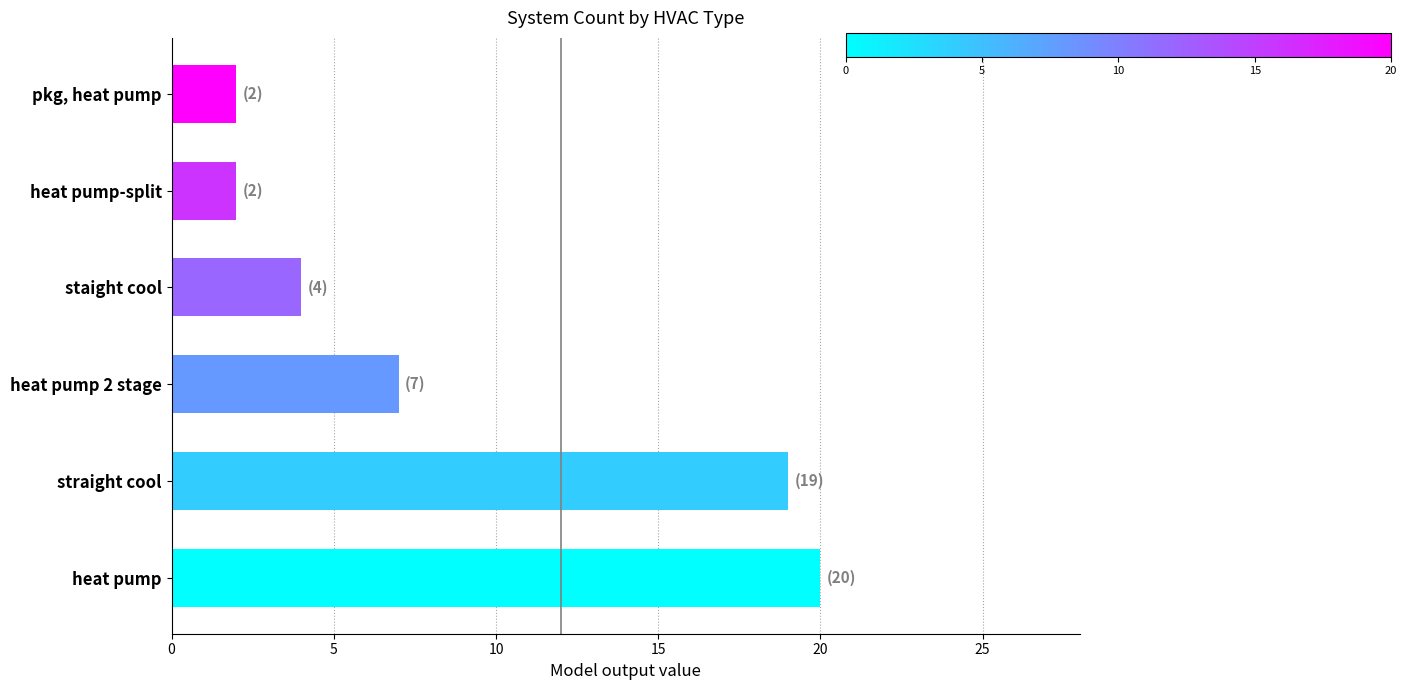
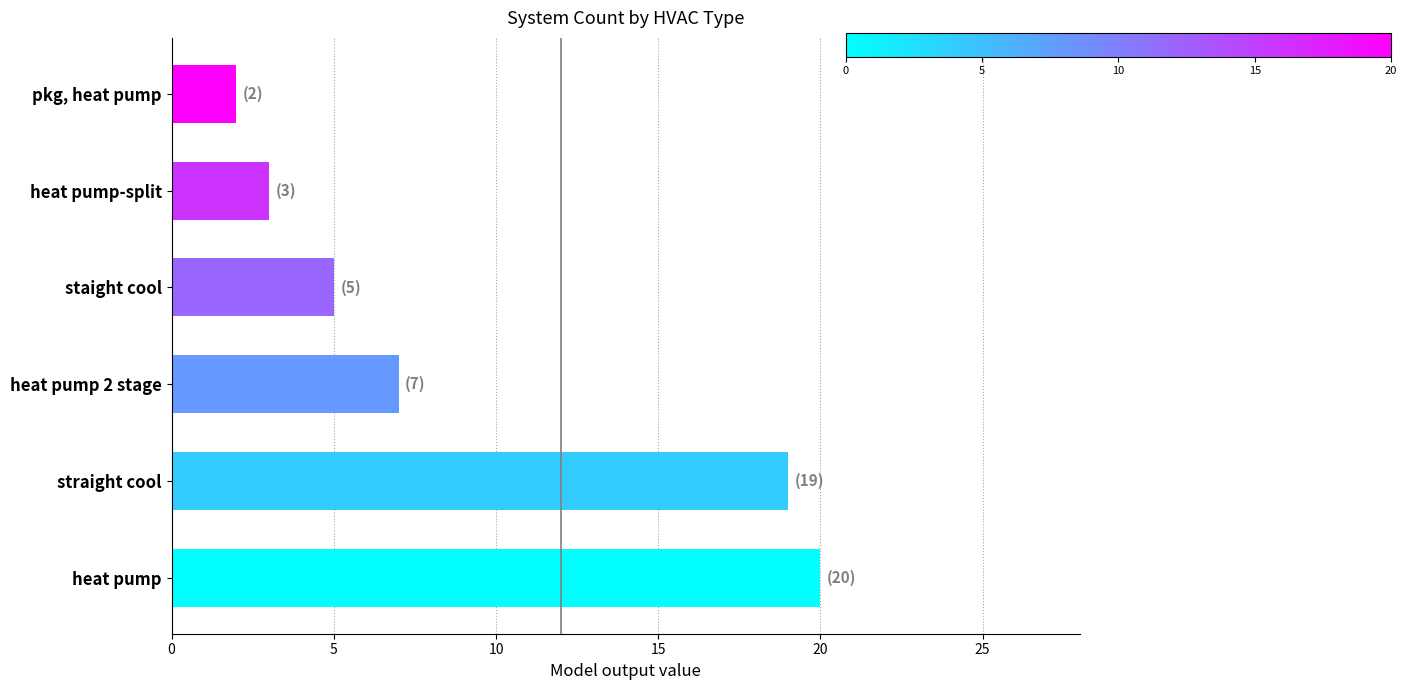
heat pump-split: (2) -> (3)
staight cool: (4) -> (5)
